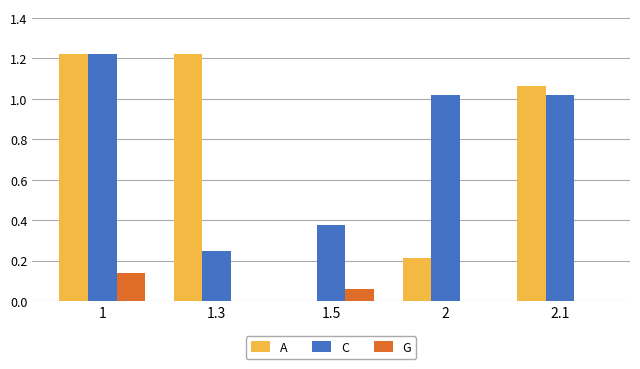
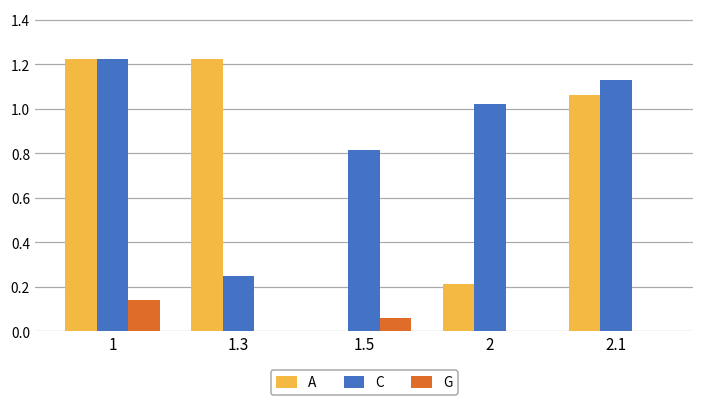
C, 1.5: 0.38 -> 0.81
C, 2.1: 1.02 -> 1.13
